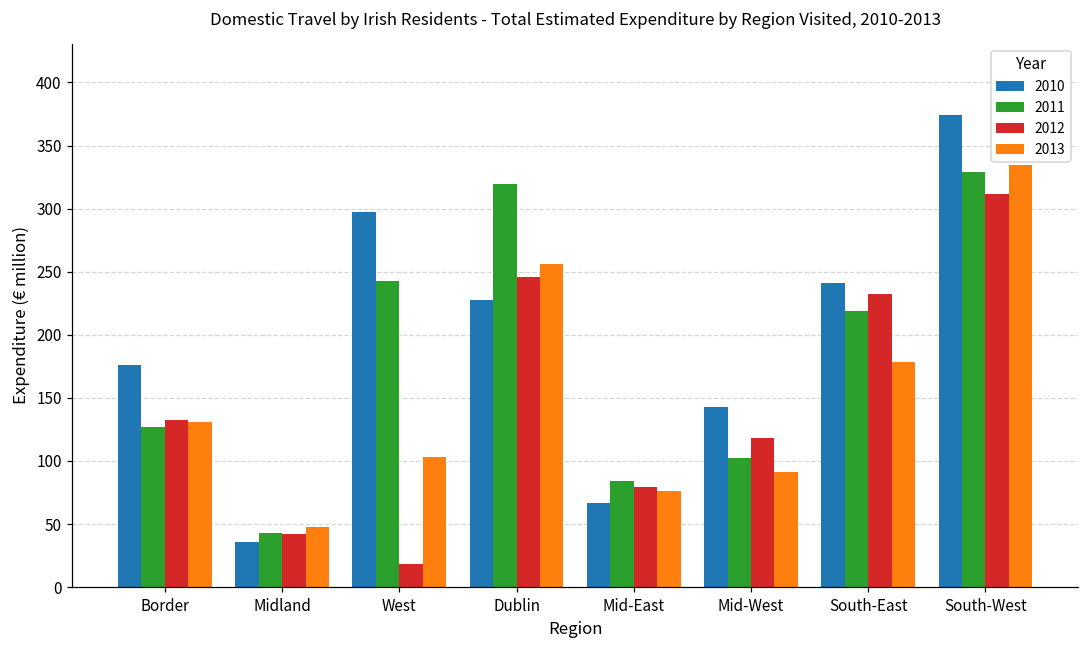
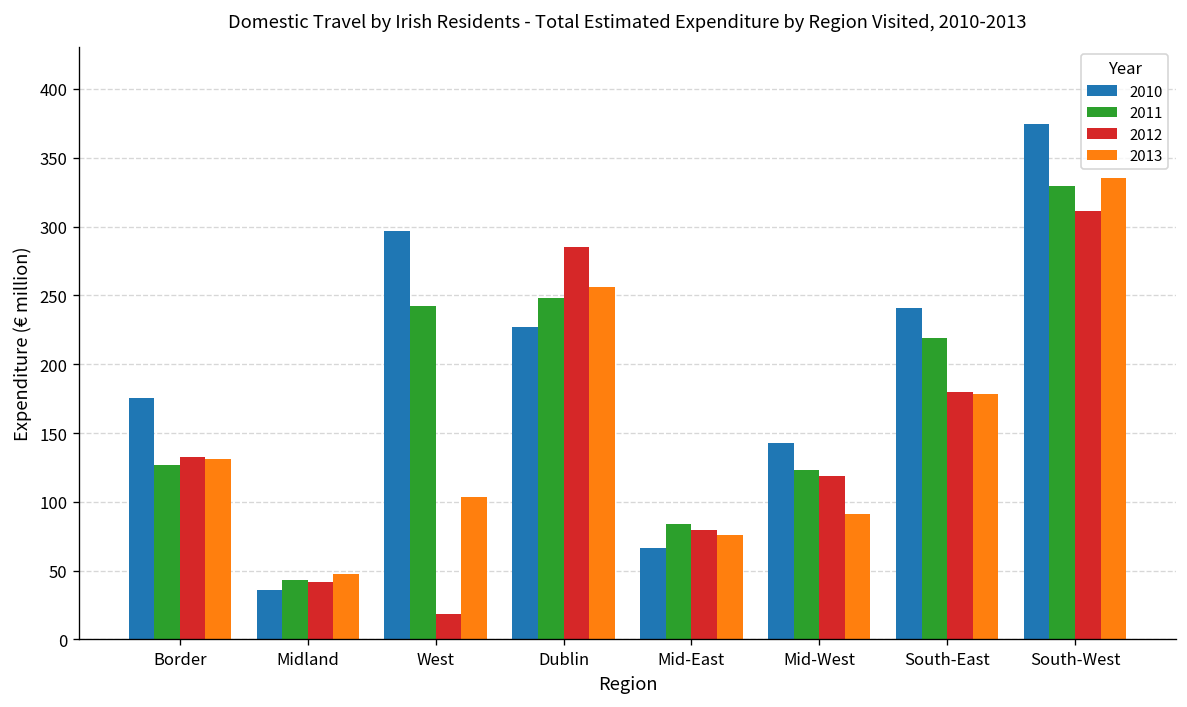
2011, Dublin: 320 -> 248
2012, Dublin: 246 -> 285
2011, Mid-West: 102 -> 123
2012, South-East: 232 -> 180
